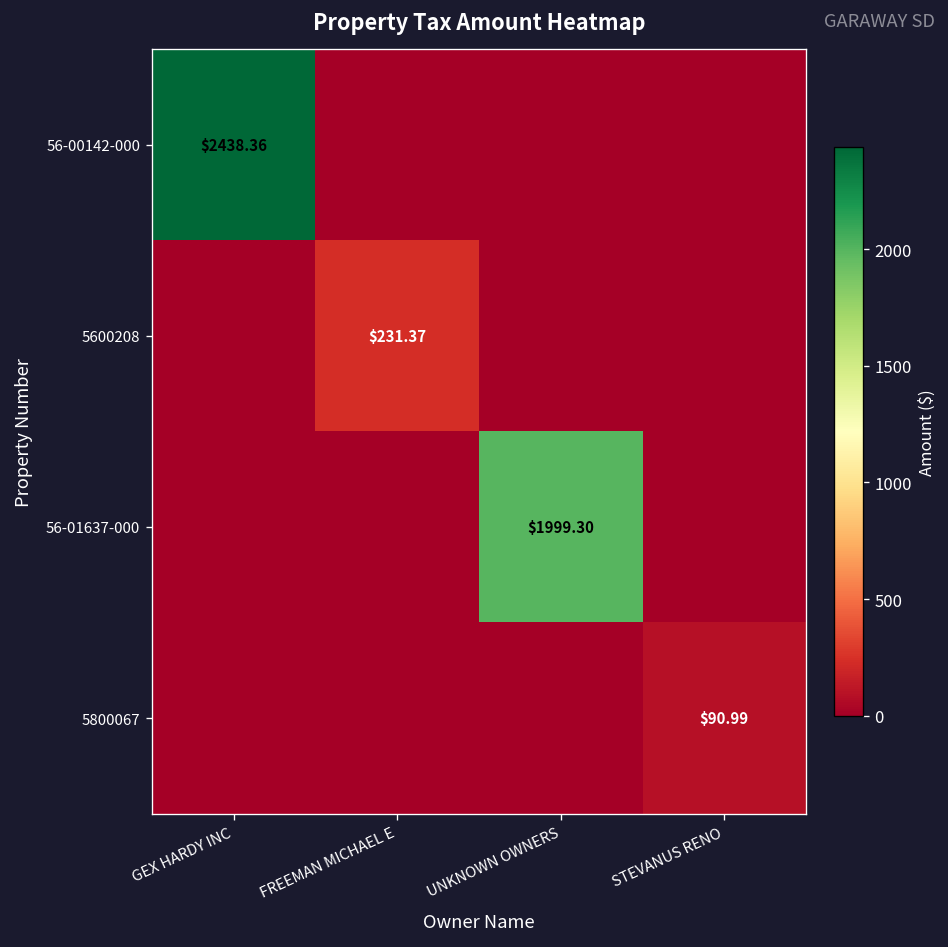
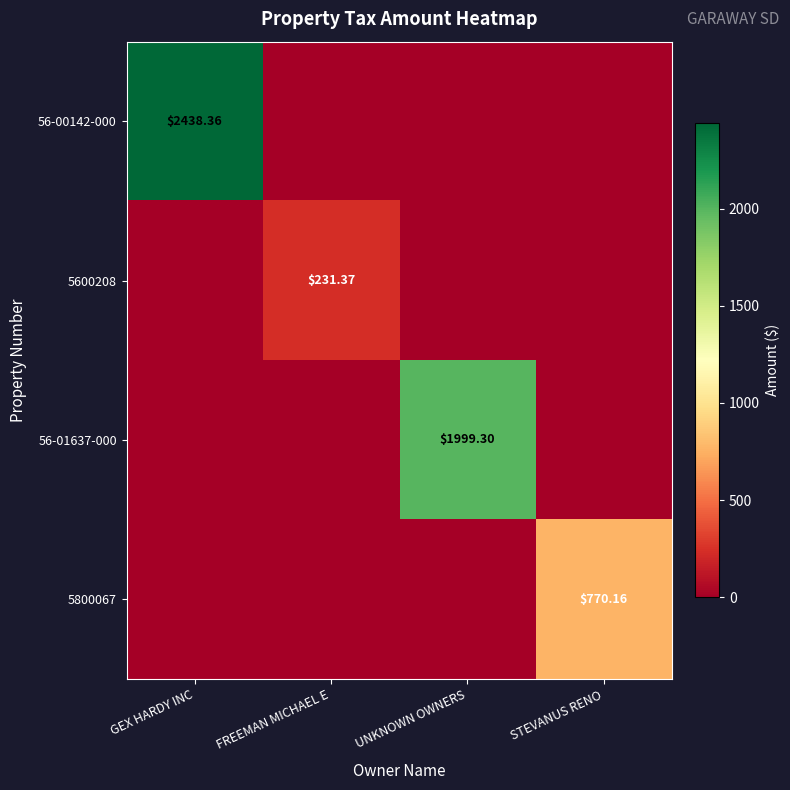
5800067, STEVANUS RENO: $90.99 -> $770.16
